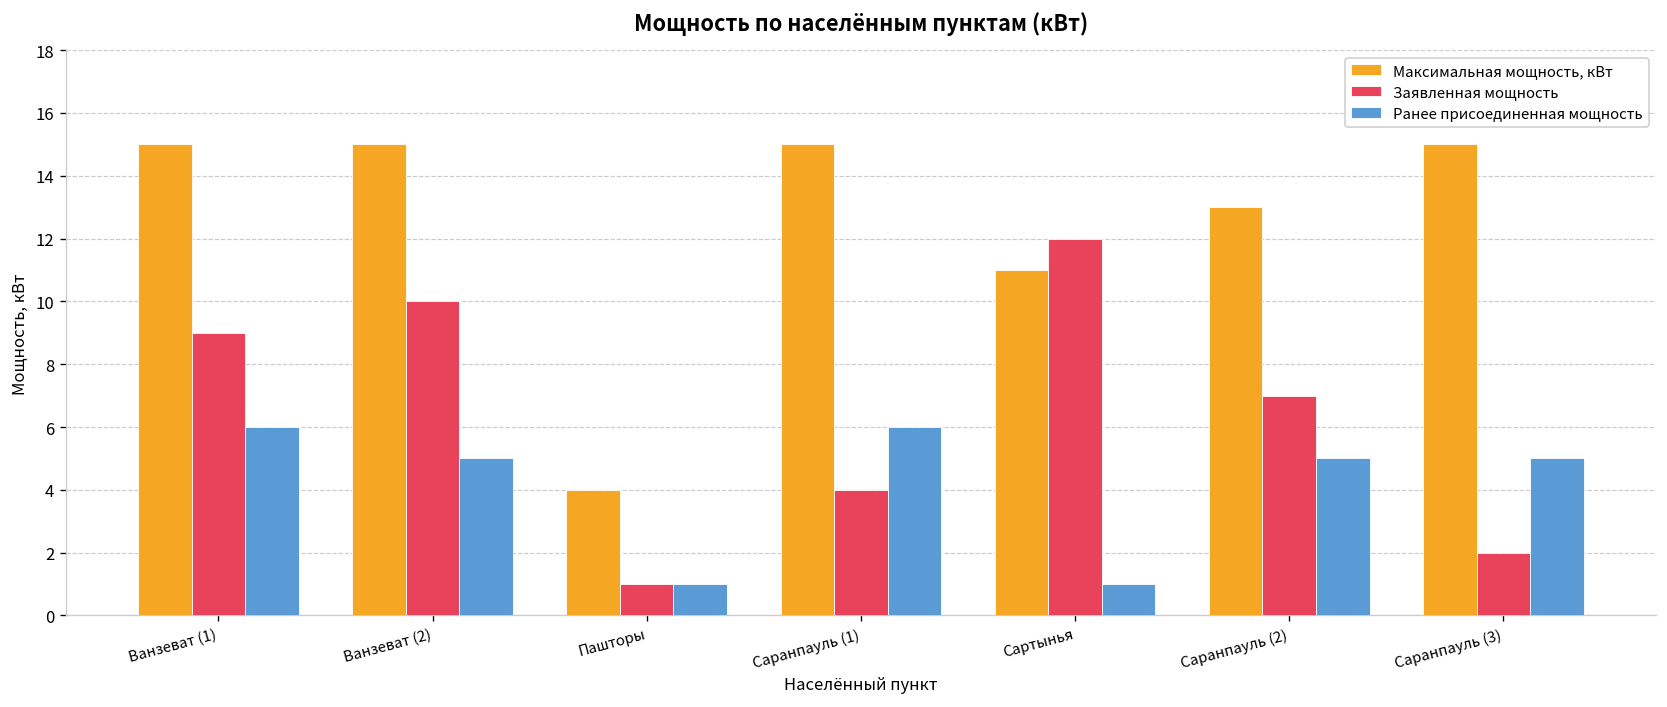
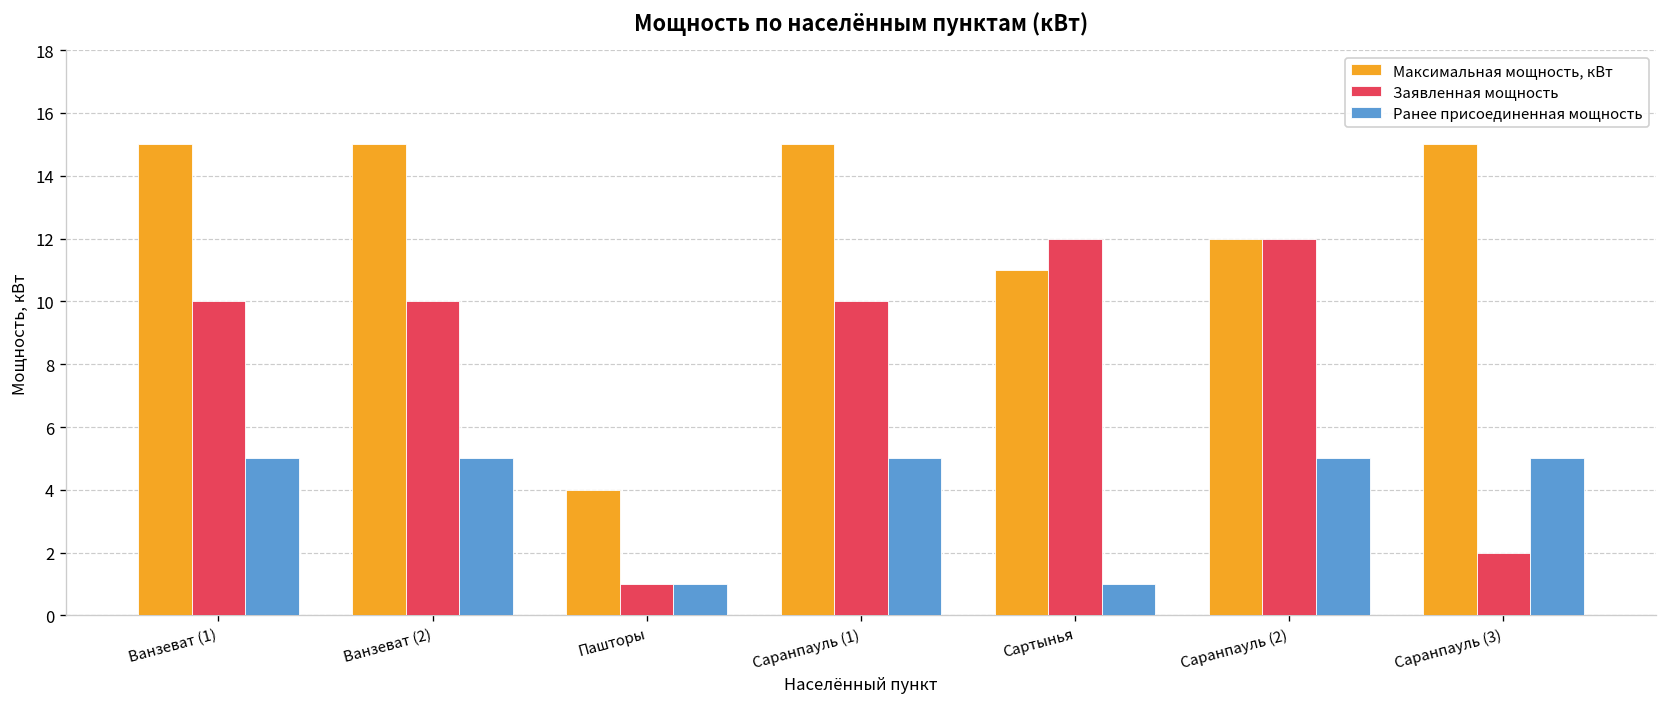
Заявленная мощность, Ванзеват (1): 9 -> 10
Ранее присоединенная мощность, Ванзеват (1): 6 -> 5
Заявленная мощность, Саранпауль (1): 4 -> 10
Ранее присоединенная мощность, Саранпауль (1): 6 -> 5
Максимальная мощность, кВт, Саранпауль (2): 13 -> 12
Заявленная мощность, Саранпауль (2): 7 -> 12
